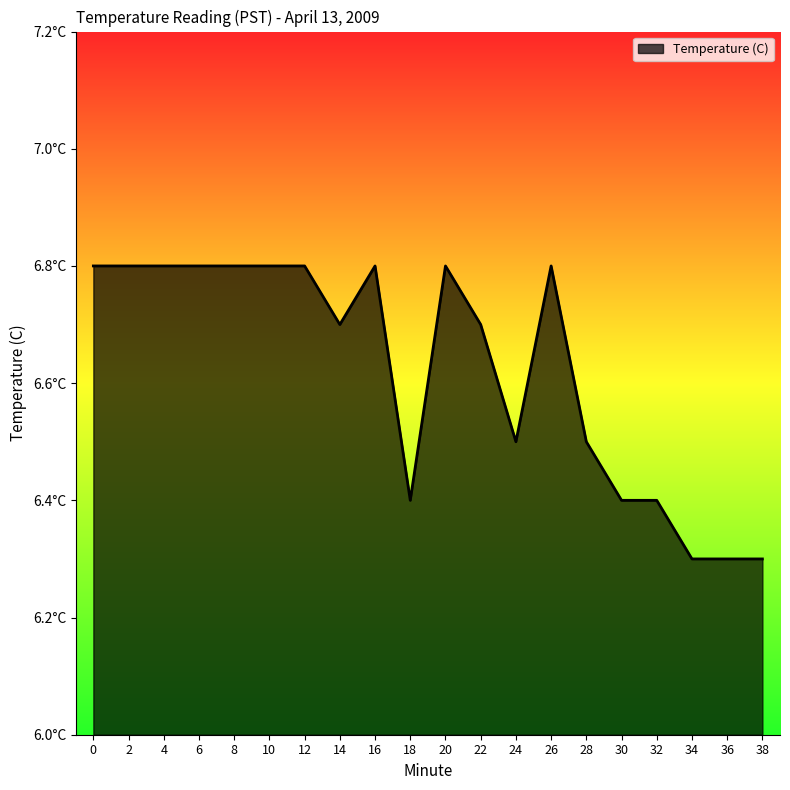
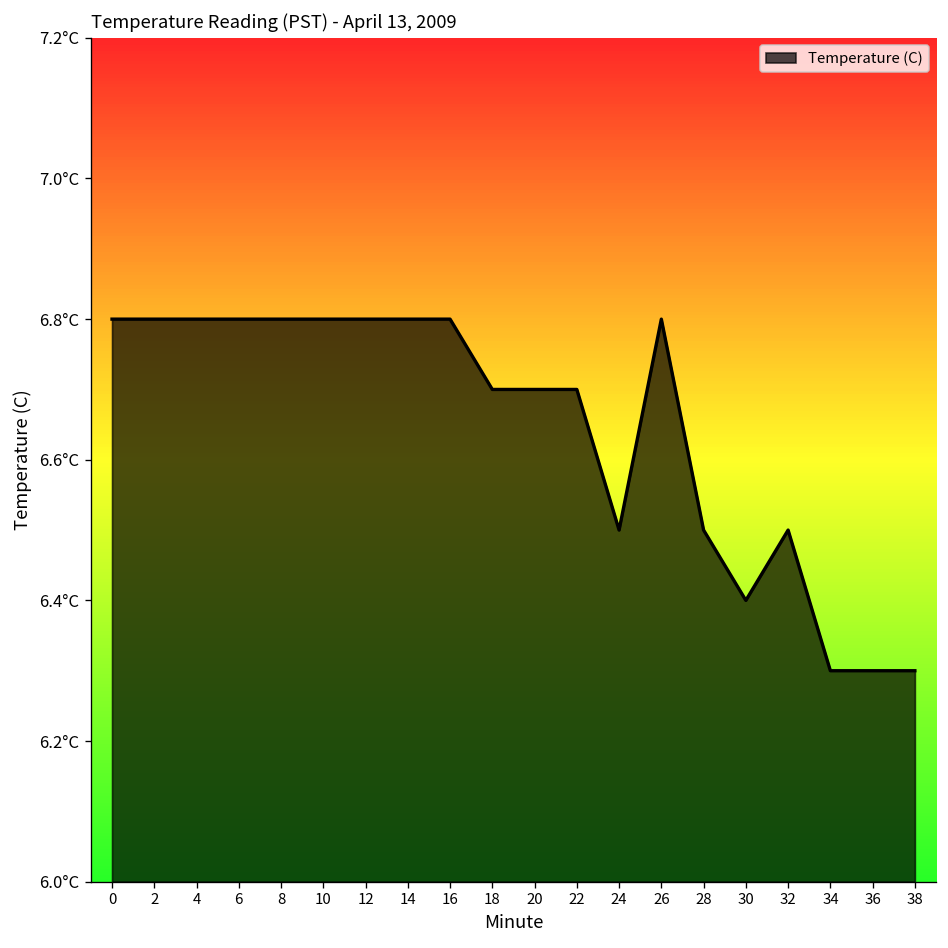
14: 6.7°C -> 6.8°C
18: 6.4°C -> 6.7°C
20: 6.8°C -> 6.7°C
32: 6.4°C -> 6.5°C
